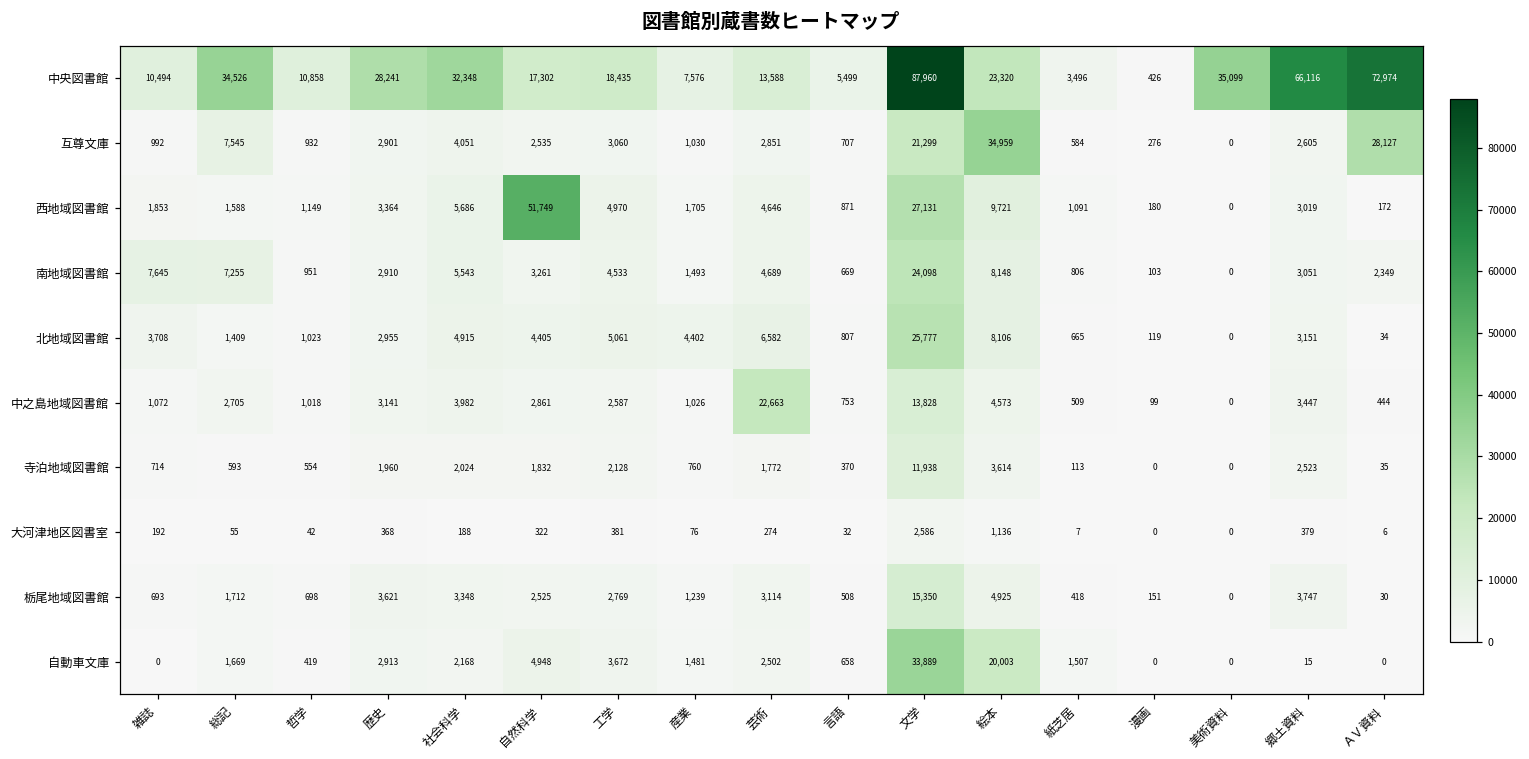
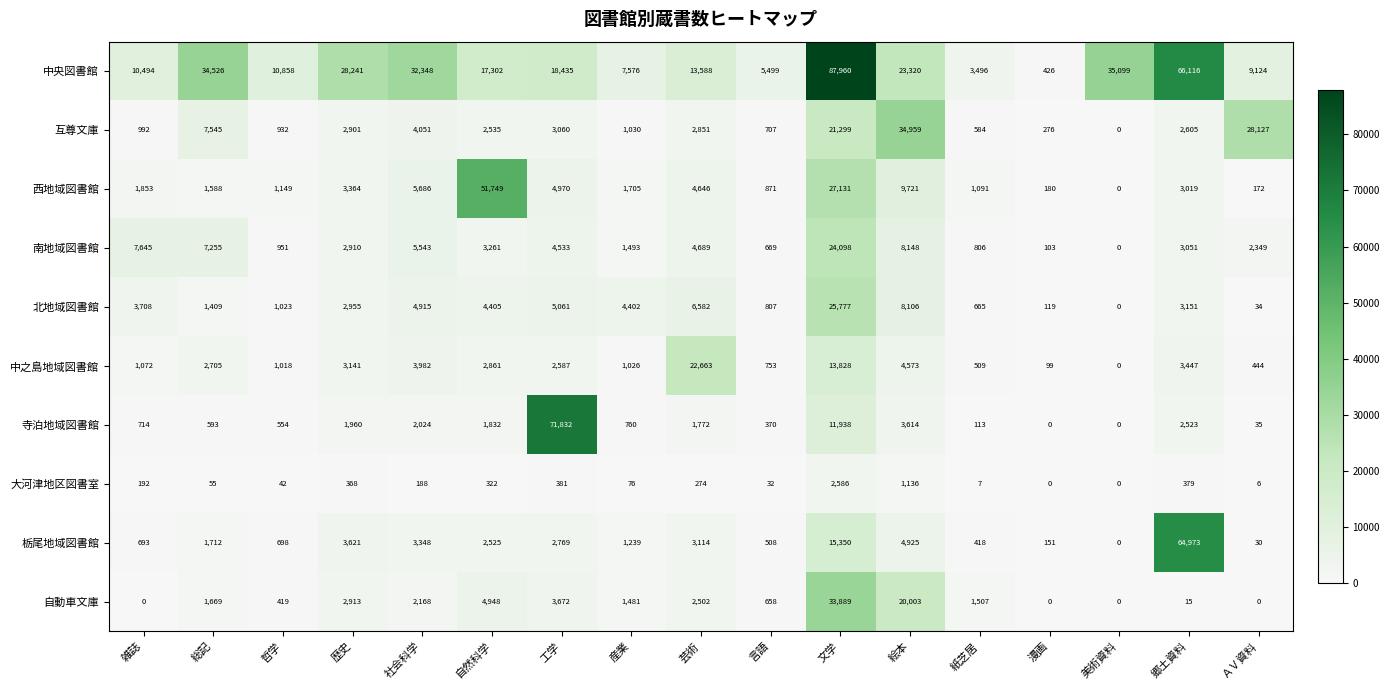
中央図書館, ＡＶ資料: 72,974 -> 9,124
寺泊地域図書館, 工学: 2,128 -> 71,832
栃尾地域図書館, 郷土資料: 3,747 -> 64,973
